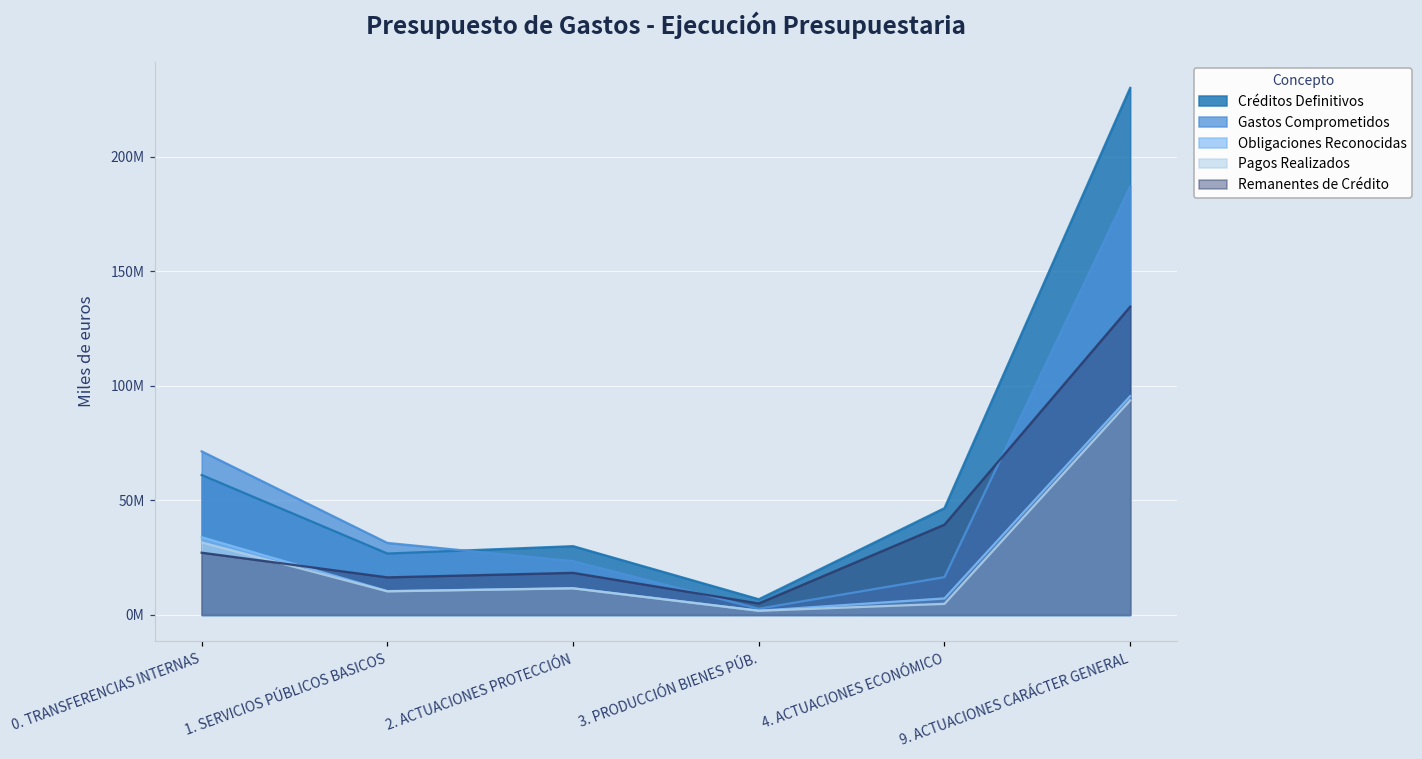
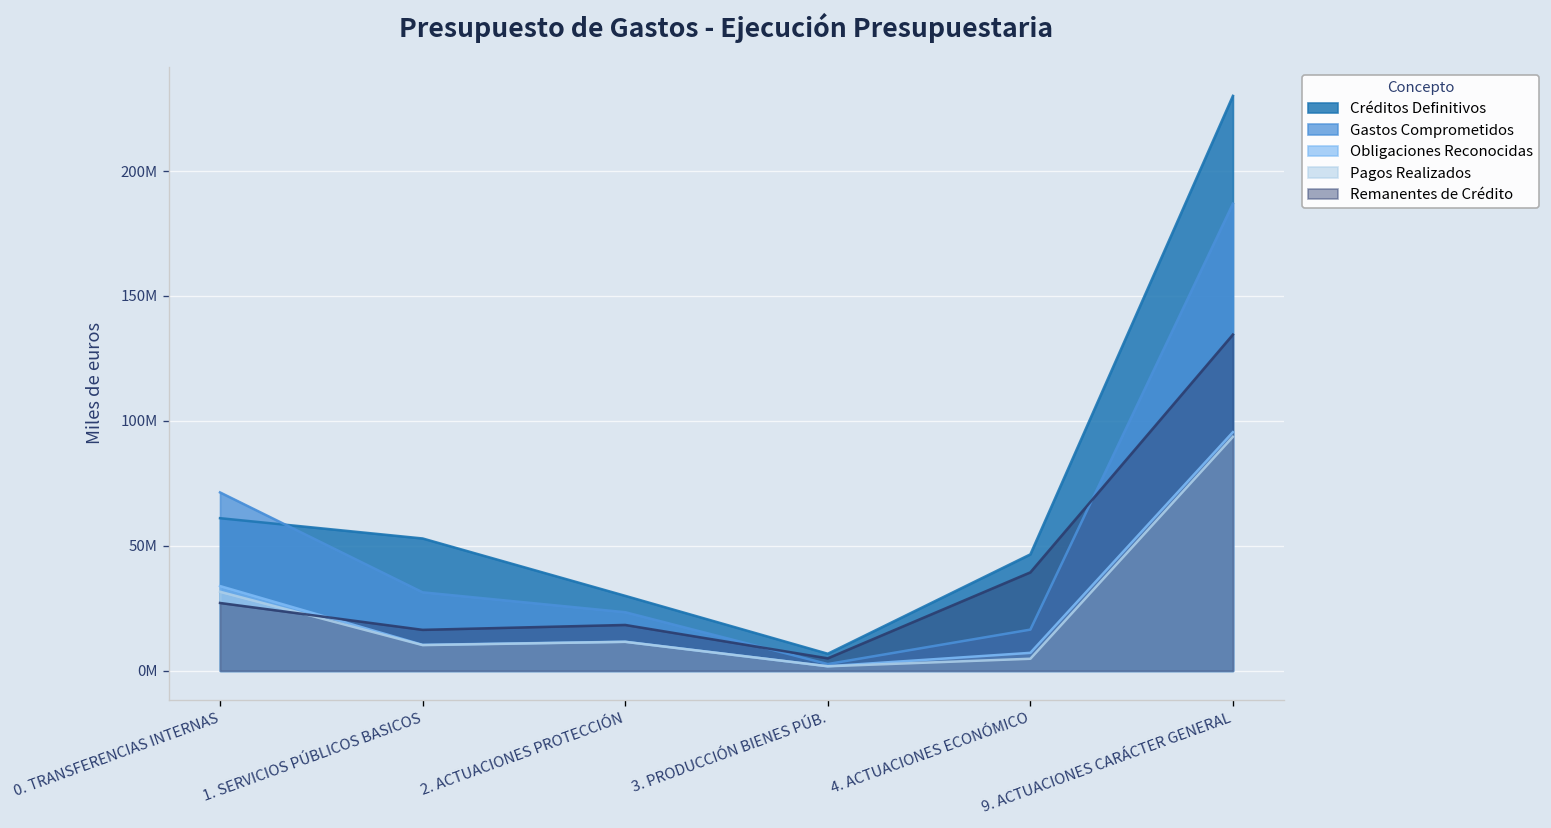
Créditos Definitivos, 1. SERVICIOS PÚBLICOS BASICOS: 27000000 -> 53000000
